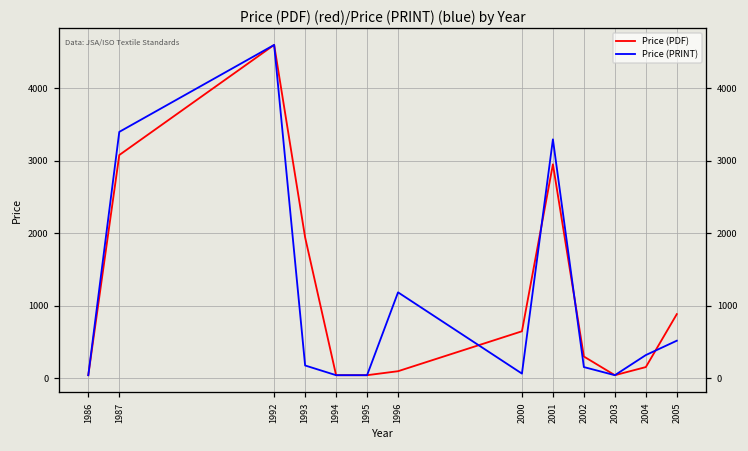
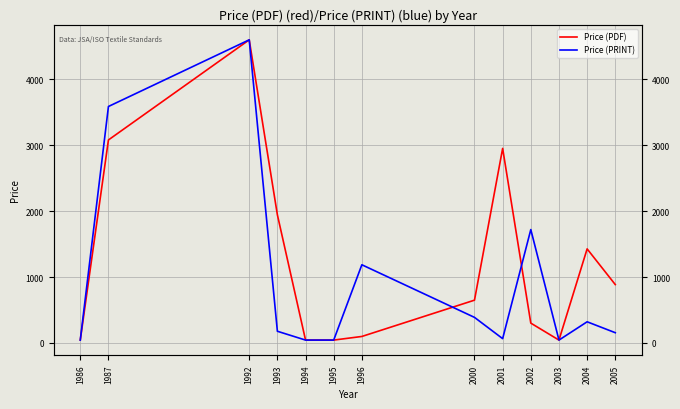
Price (PRINT), 1987: 3400 -> 3600
Price (PRINT), 2000: 100 -> 400
Price (PRINT), 2001: 3300 -> 100
Price (PRINT), 2002: 200 -> 1700
Price (PDF), 2004: 200 -> 1400
Price (PRINT), 2005: 500 -> 200
